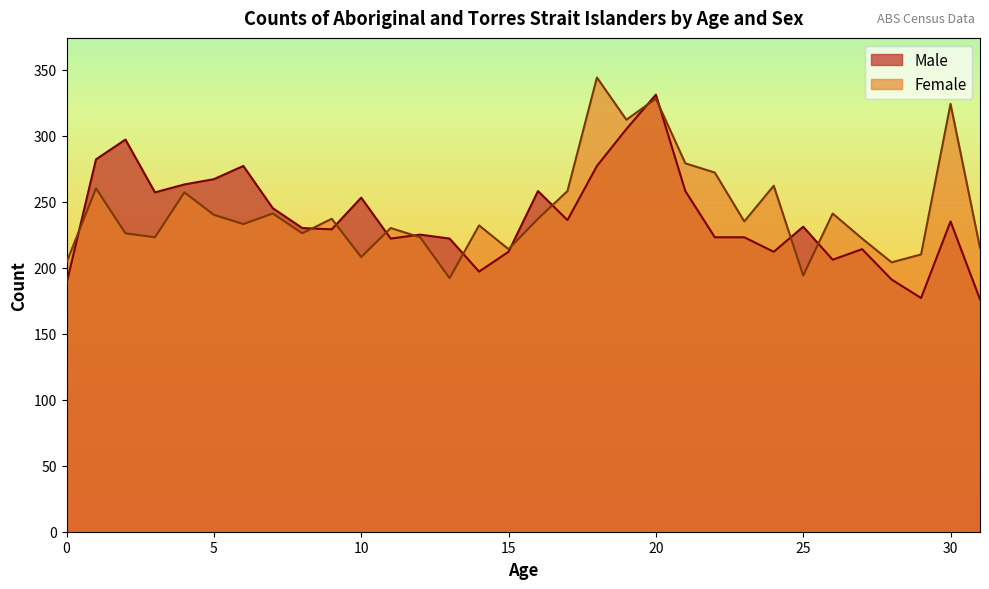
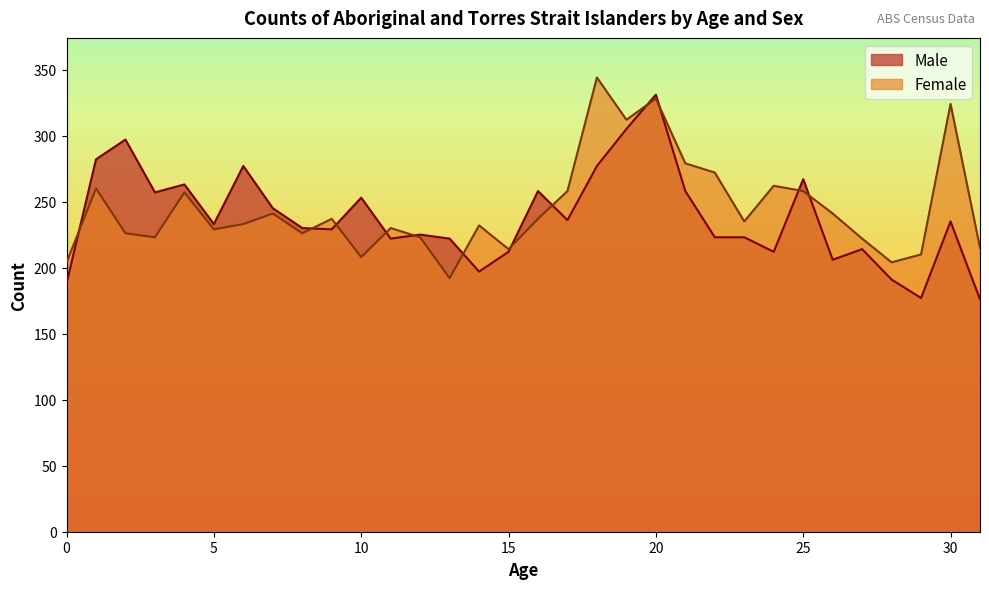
Male, 5: 267 -> 233
Female, 5: 240 -> 229
Male, 25: 231 -> 267
Female, 25: 194 -> 258
